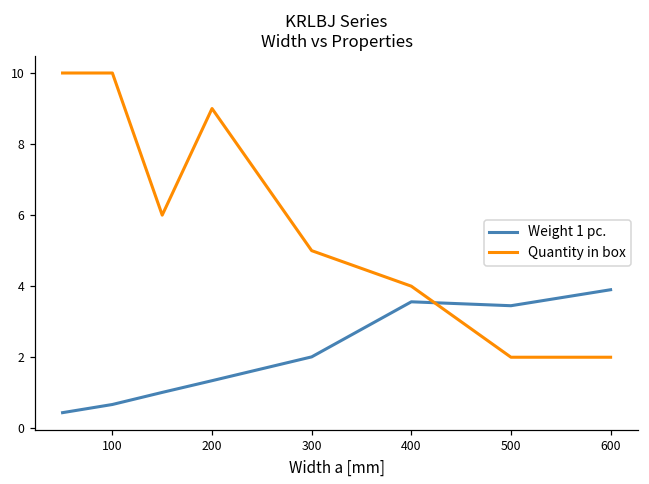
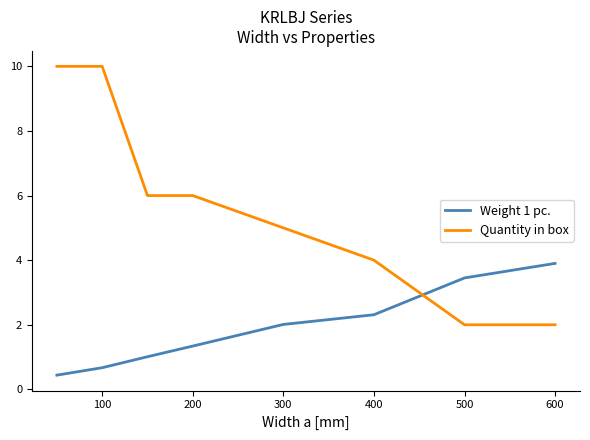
Quantity in box, 200: 9 -> 6
Weight 1 pc., 400: 3.6 -> 2.3
